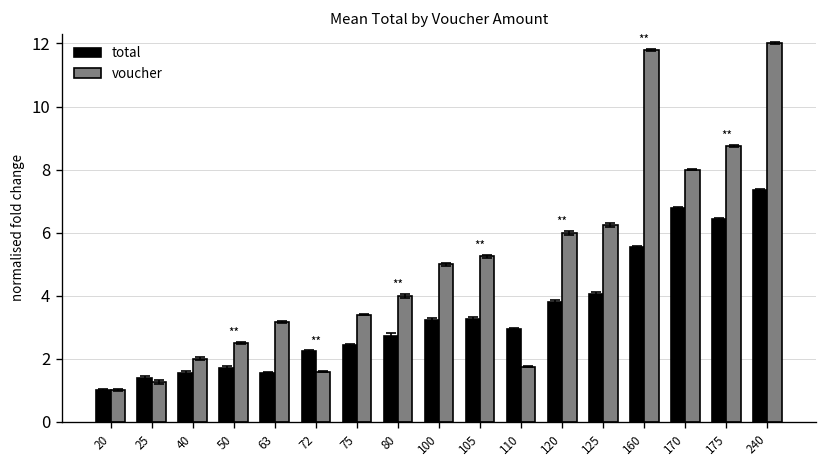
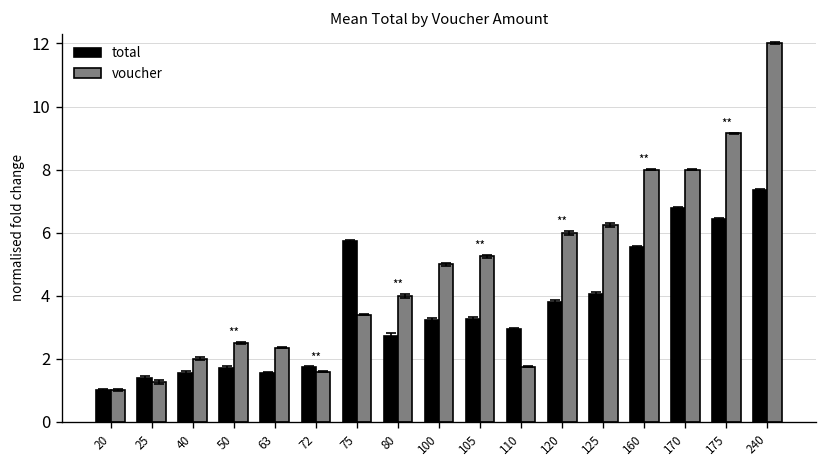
voucher, 63: 3.2 -> 2.4
total, 72: 2.2 -> 1.7
total, 75: 2.4 -> 5.7
voucher, 160: 11.8 -> 8.0
voucher, 175: 8.8 -> 9.2
